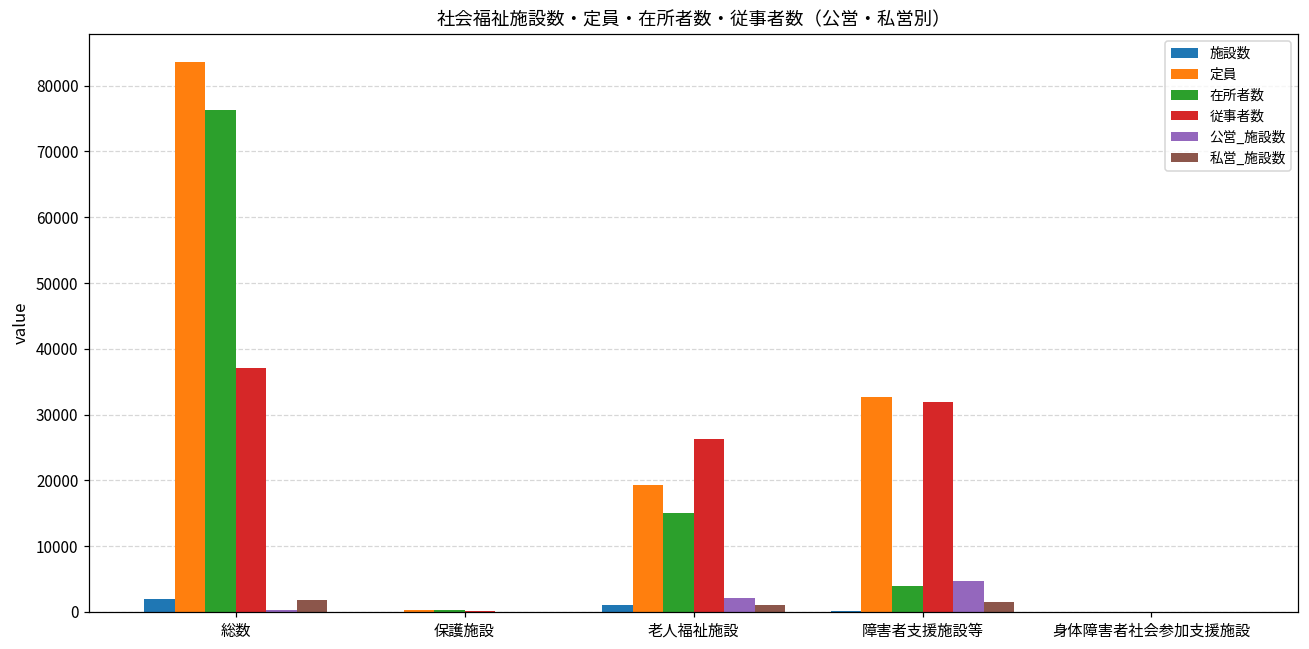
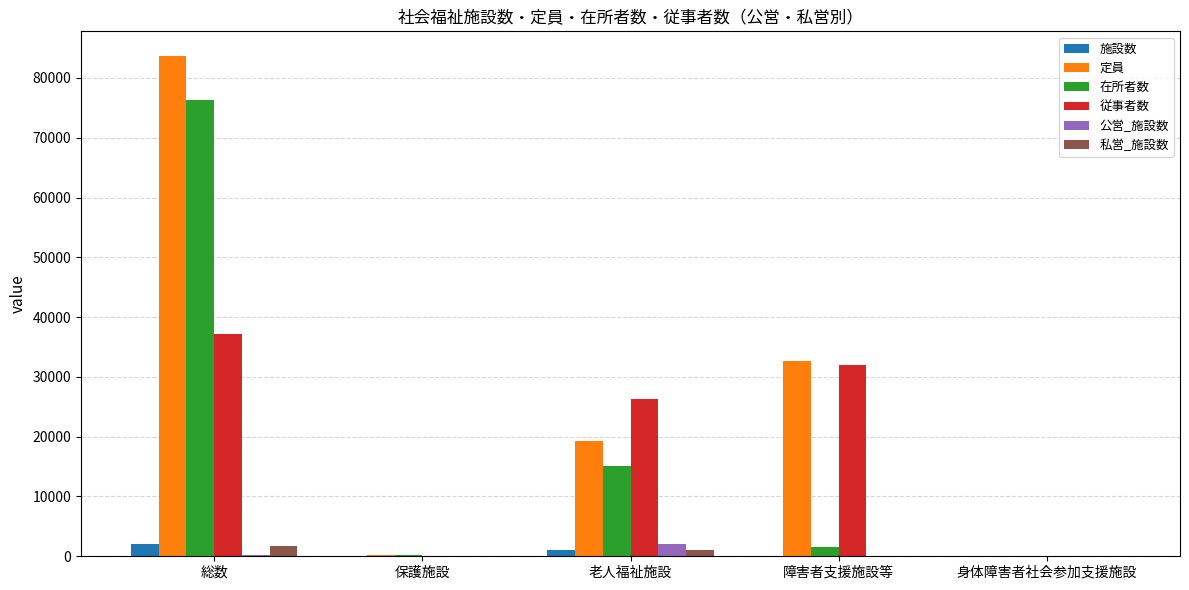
在所者数, 障害者支援施設等: 4000 -> 2000
公営_施設数, 障害者支援施設等: 5000 -> 0
私営_施設数, 障害者支援施設等: 1000 -> 0
